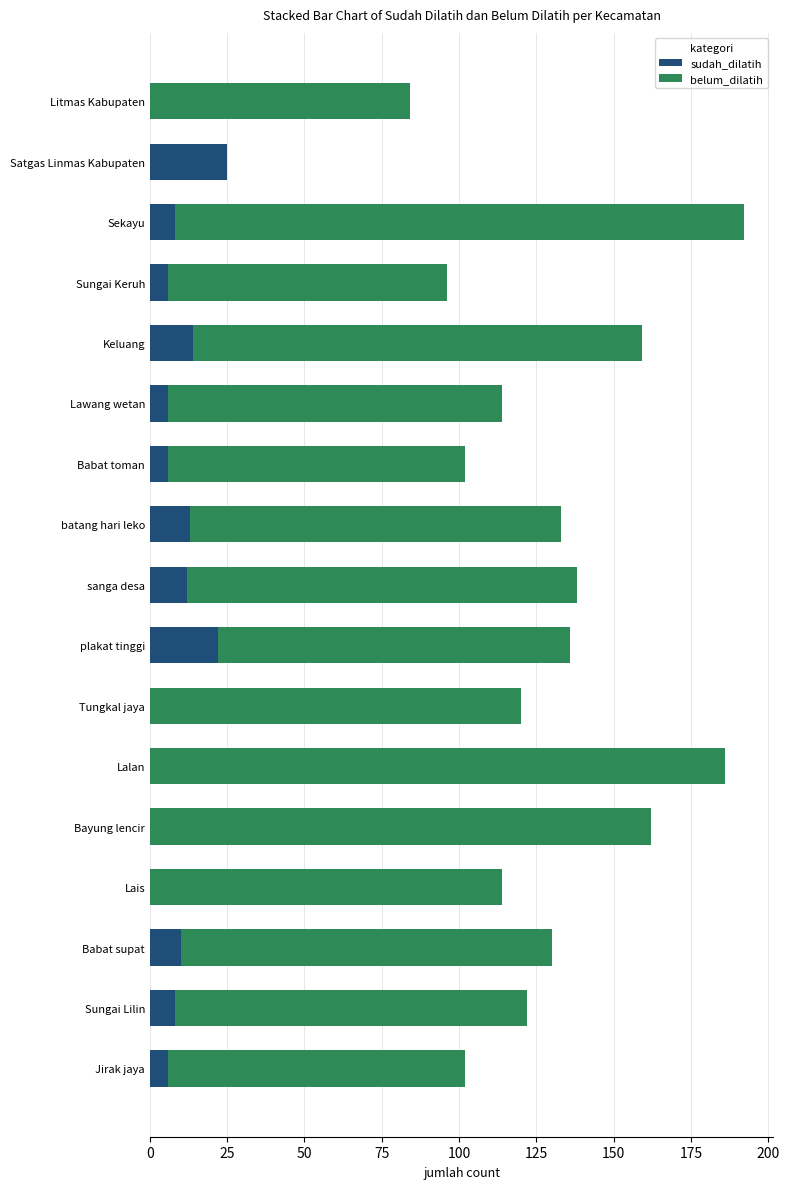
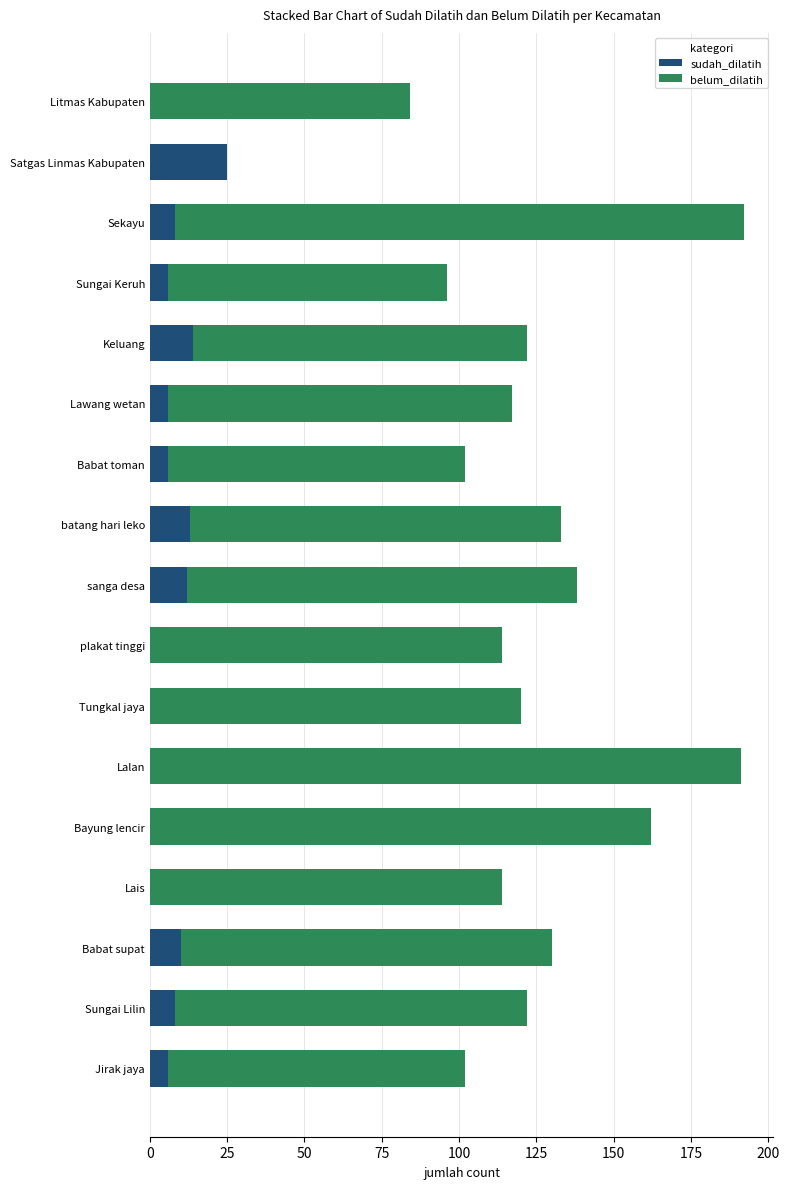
belum_dilatih, Keluang: 145 -> 108
belum_dilatih, Lawang wetan: 108 -> 111
sudah_dilatih, plakat tinggi: 22 -> 0
belum_dilatih, Lalan: 186 -> 191
